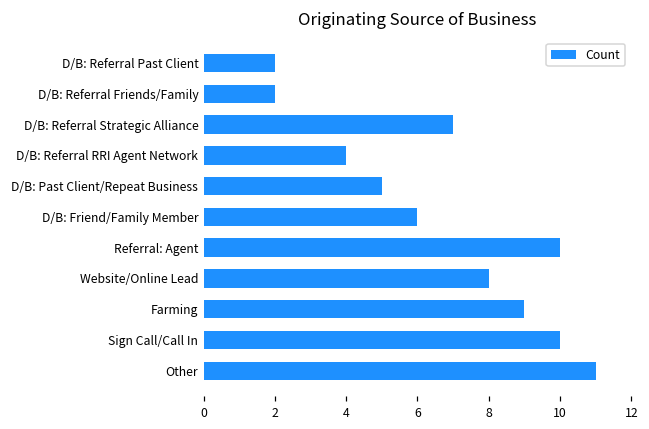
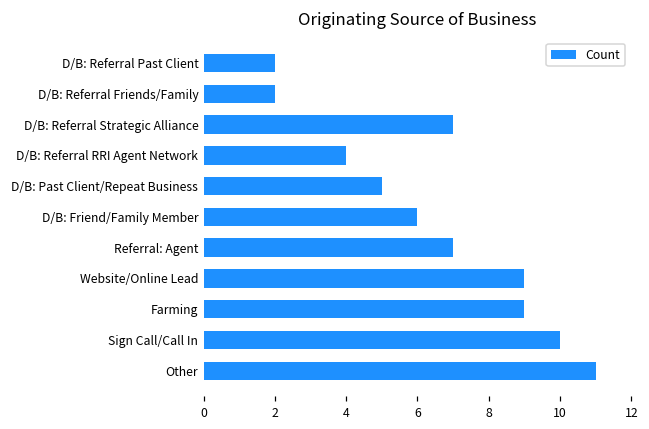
Referral: Agent: 10 -> 7
Website/Online Lead: 8 -> 9
